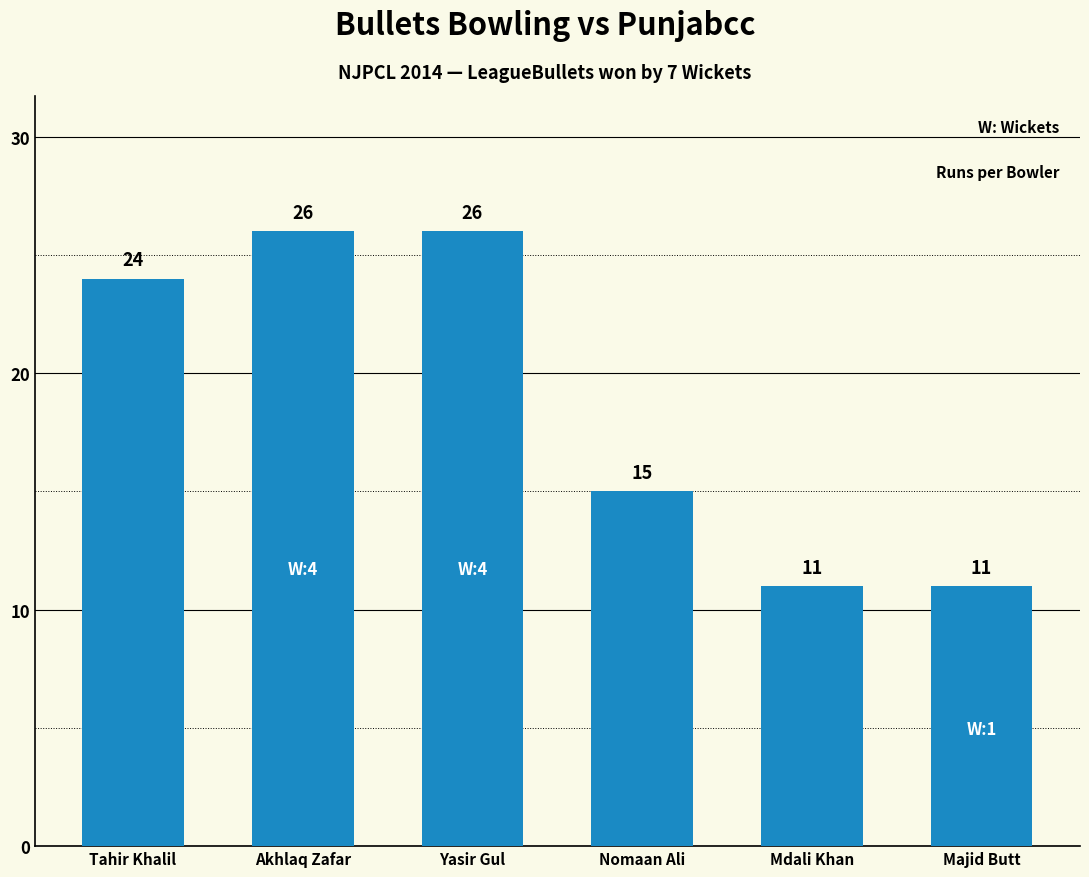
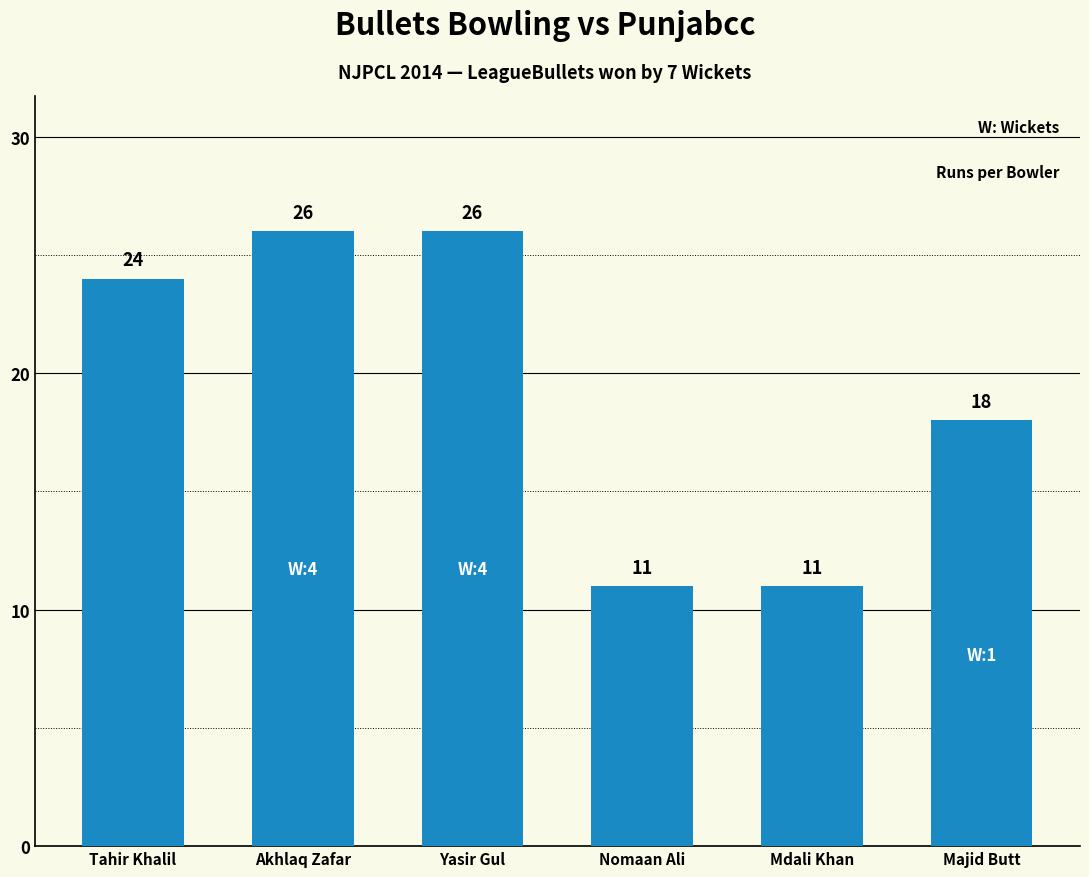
Nomaan Ali: 15 -> 11
Majid Butt: 11 -> 18
